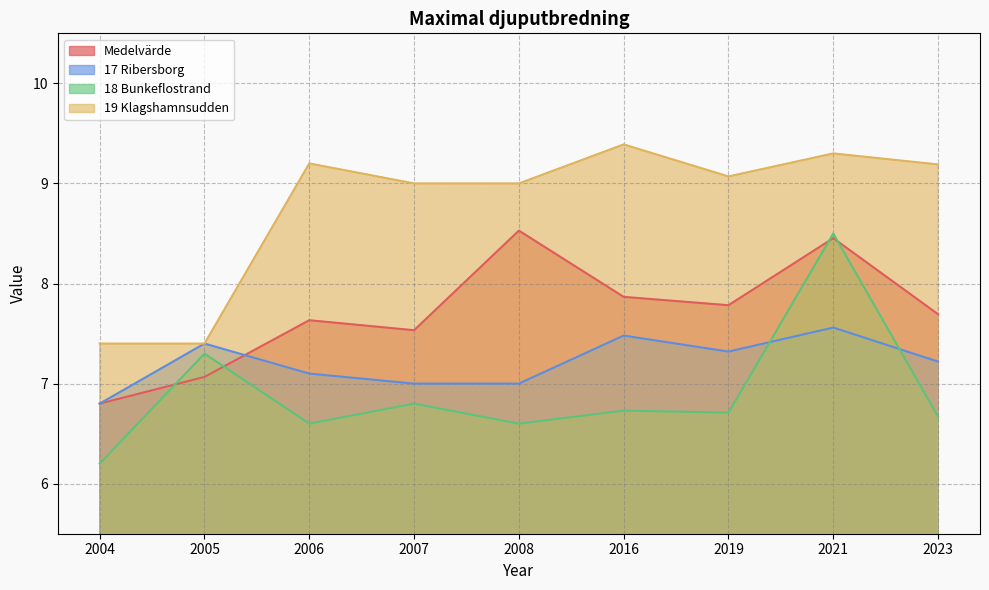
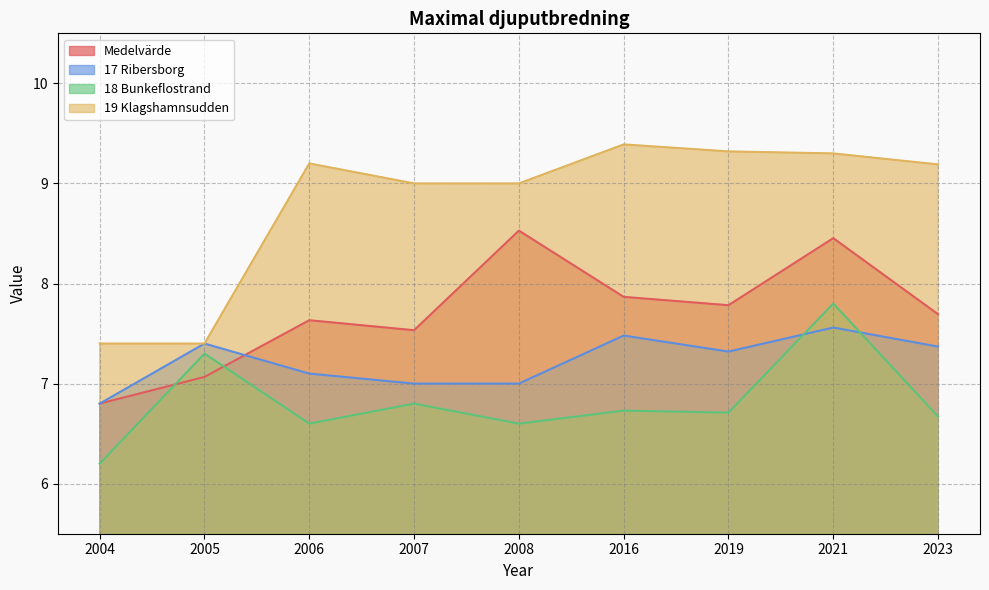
19 Klagshamnsudden, 2019: 9.07 -> 9.32
18 Bunkeflostrand, 2021: 8.5 -> 7.8
17 Ribersborg, 2023: 7.22 -> 7.37
